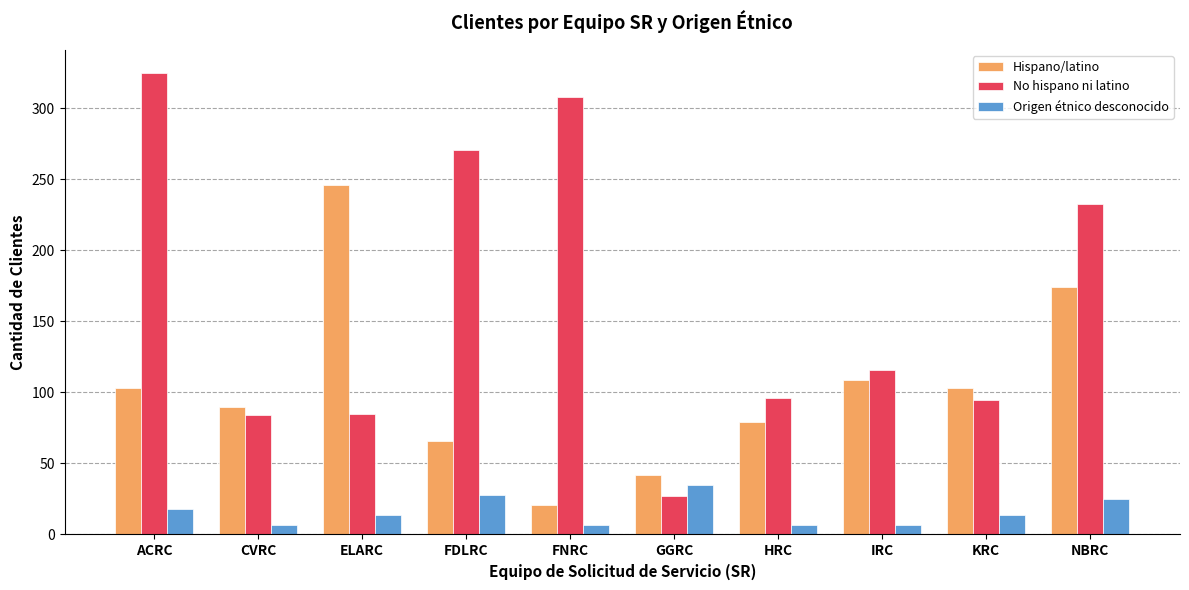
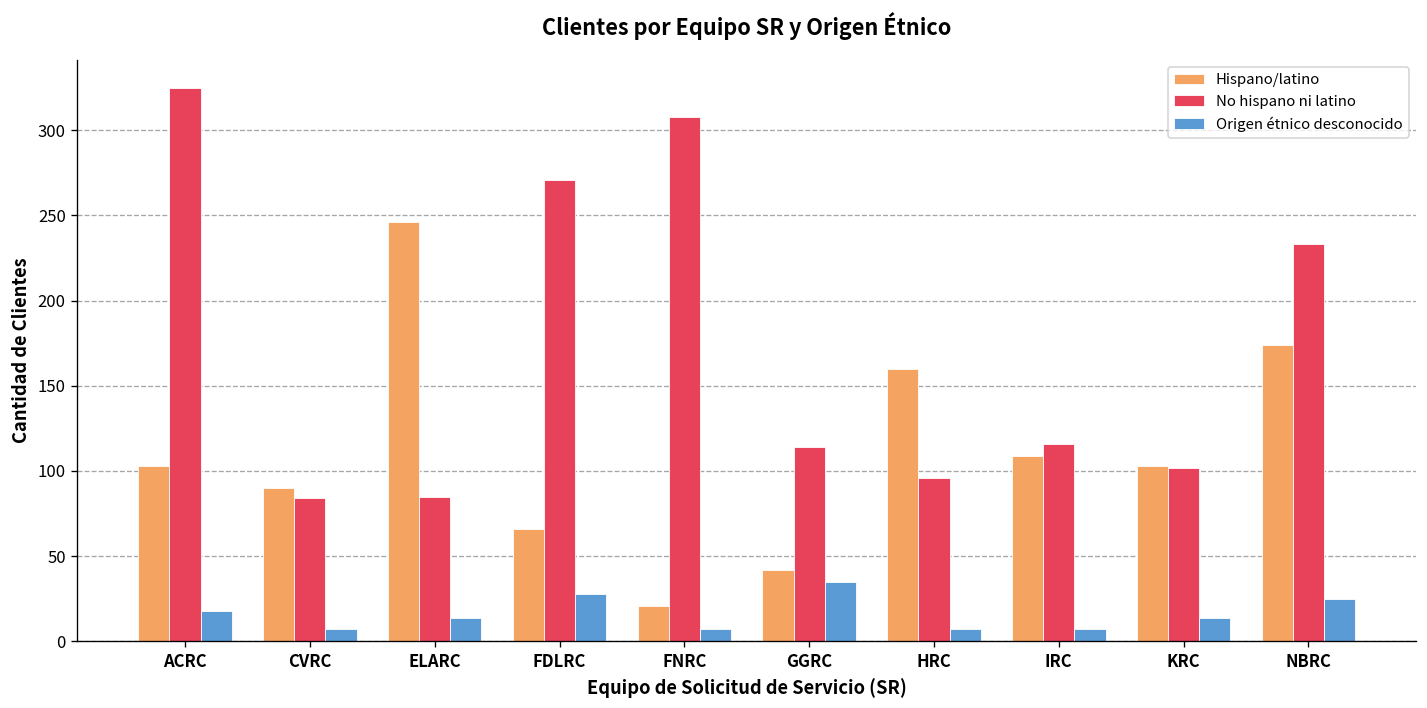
No hispano ni latino, GGRC: 27 -> 114
Hispano/latino, HRC: 79 -> 160
No hispano ni latino, KRC: 95 -> 102
